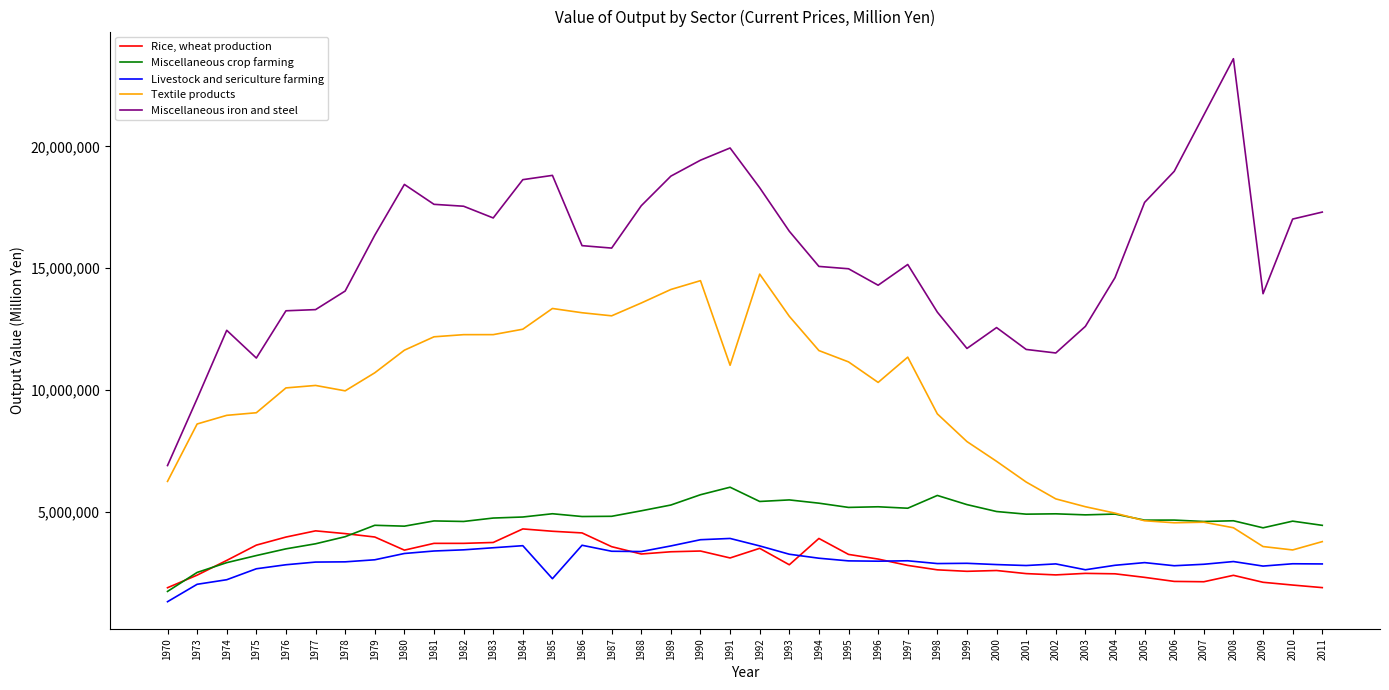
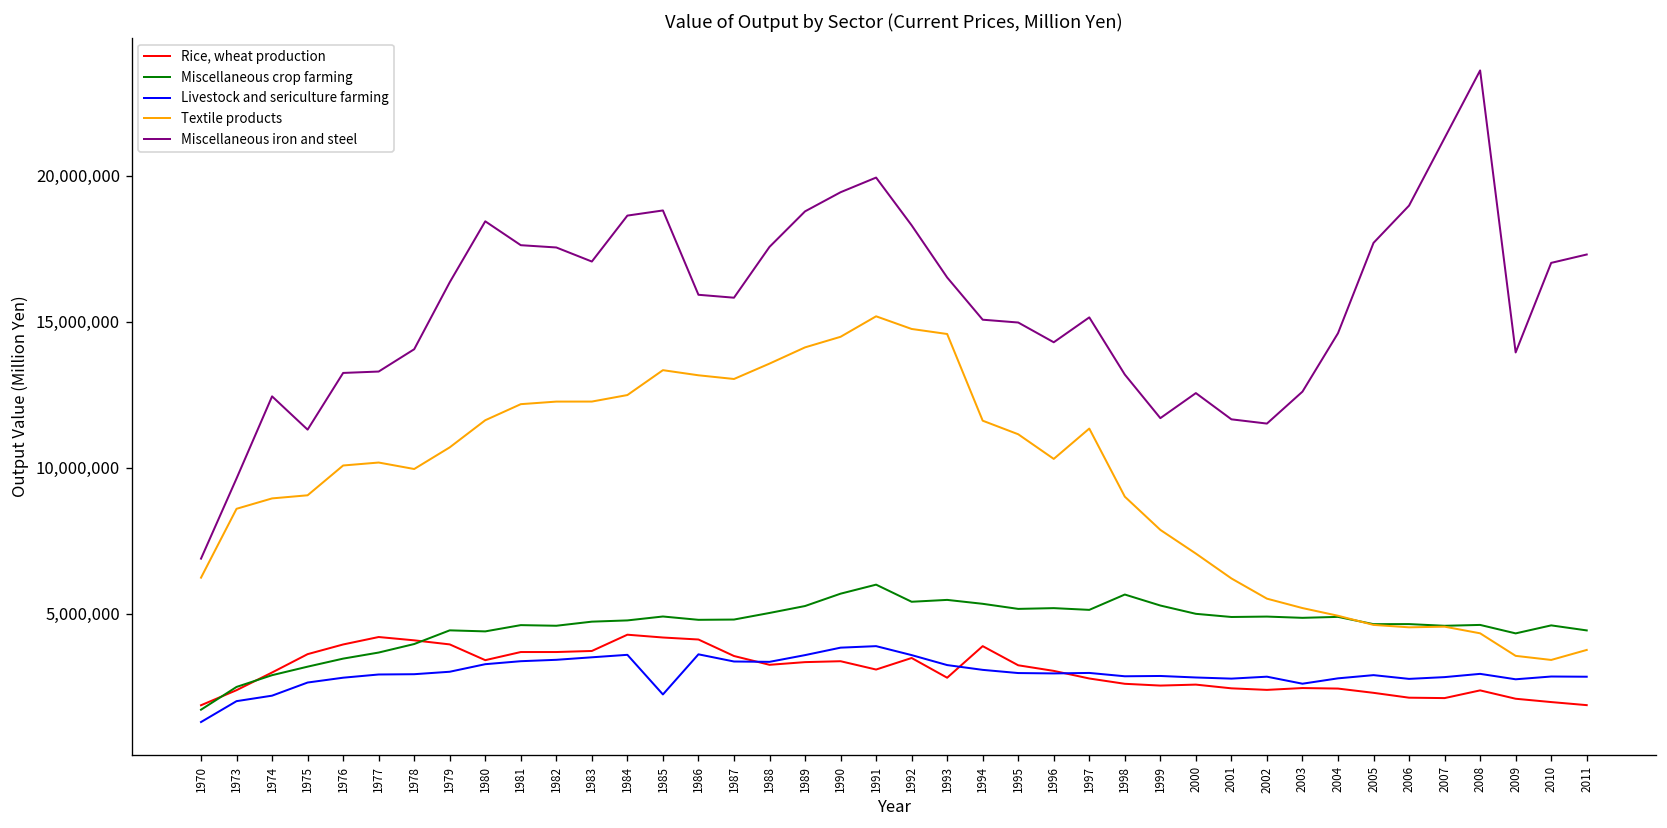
Textile products, 1991: 11,000,000 -> 15,200,000
Textile products, 1993: 13,000,000 -> 14,600,000
